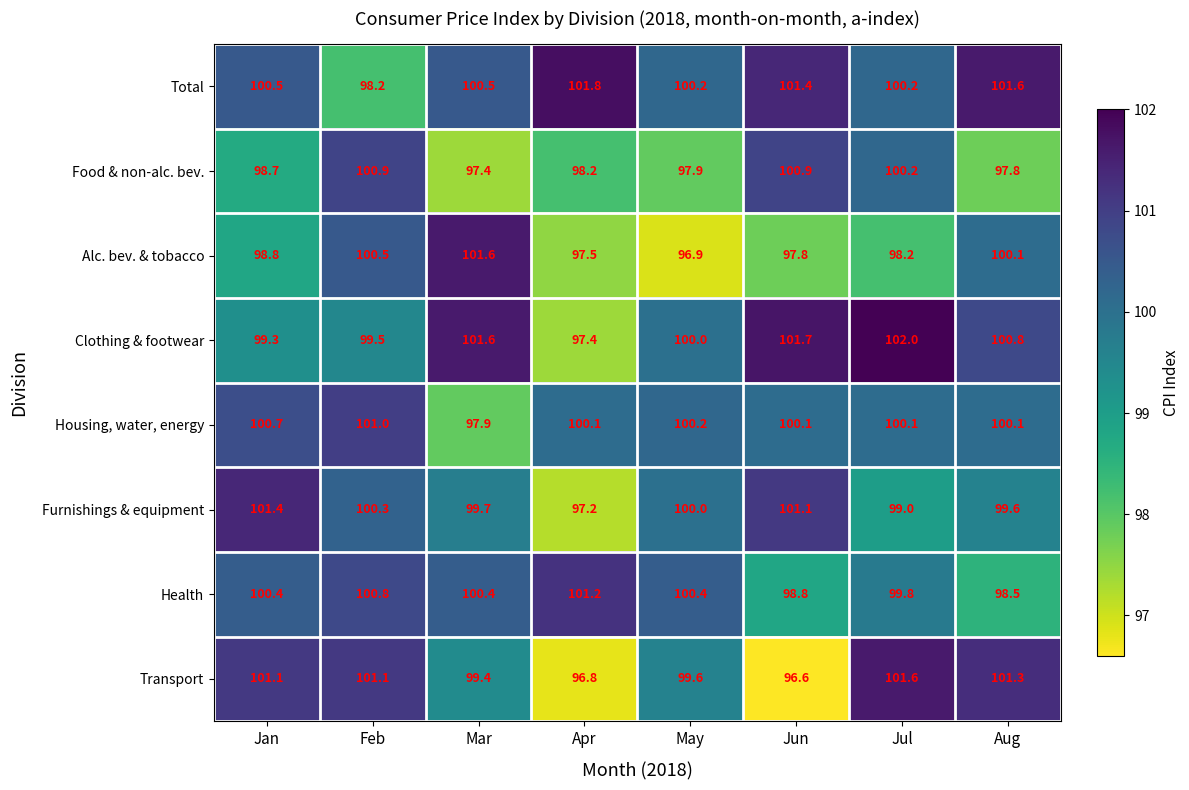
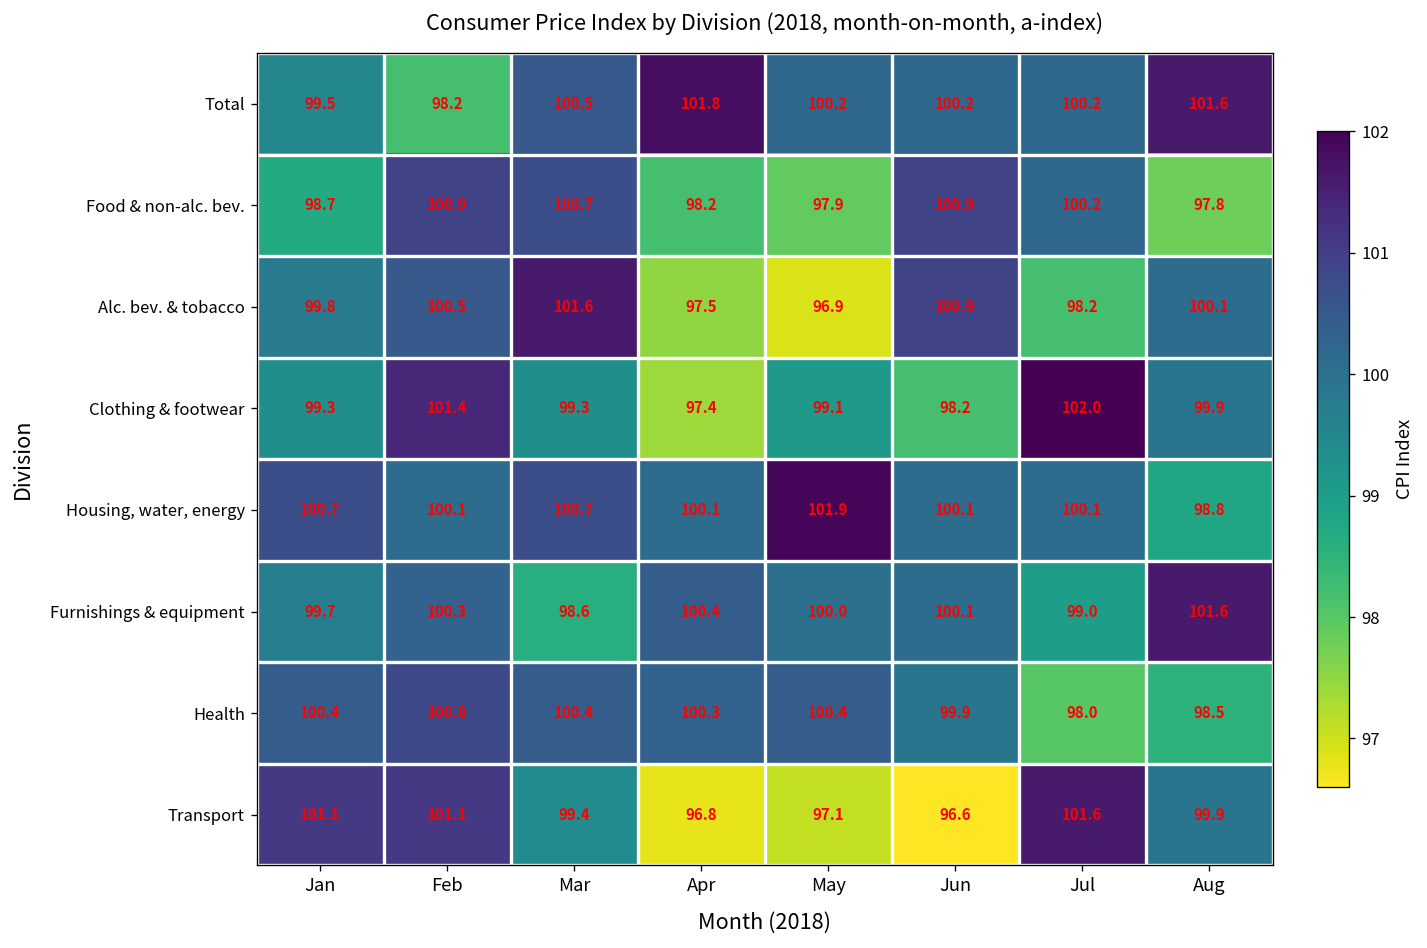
Total, Jan: 100.5 -> 99.5
Total, Jun: 101.4 -> 100.2
Food & non-alc. bev., Mar: 97.4 -> 100.7
Alc. bev. & tobacco, Jan: 98.8 -> 99.8
Alc. bev. & tobacco, Jun: 97.8 -> 100.9
Clothing & footwear, Feb: 99.5 -> 101.4
Clothing & footwear, Mar: 101.6 -> 99.3
Clothing & footwear, May: 100.0 -> 99.1
Clothing & footwear, Jun: 101.7 -> 98.2
Clothing & footwear, Aug: 100.8 -> 99.9
Housing, water, energy, Feb: 101.0 -> 100.1
Housing, water, energy, Mar: 97.9 -> 100.7
Housing, water, energy, May: 100.2 -> 101.9
Housing, water, energy, Aug: 100.1 -> 98.8
Furnishings & equipment, Jan: 101.4 -> 99.7
Furnishings & equipment, Mar: 99.7 -> 98.6
Furnishings & equipment, Apr: 97.2 -> 100.4
Furnishings & equipment, Jun: 101.1 -> 100.1
Furnishings & equipment, Aug: 99.6 -> 101.6
Health, Apr: 101.2 -> 100.3
Health, Jun: 98.8 -> 99.9
Health, Jul: 99.8 -> 98.0
Transport, May: 99.6 -> 97.1
Transport, Aug: 101.3 -> 99.9
